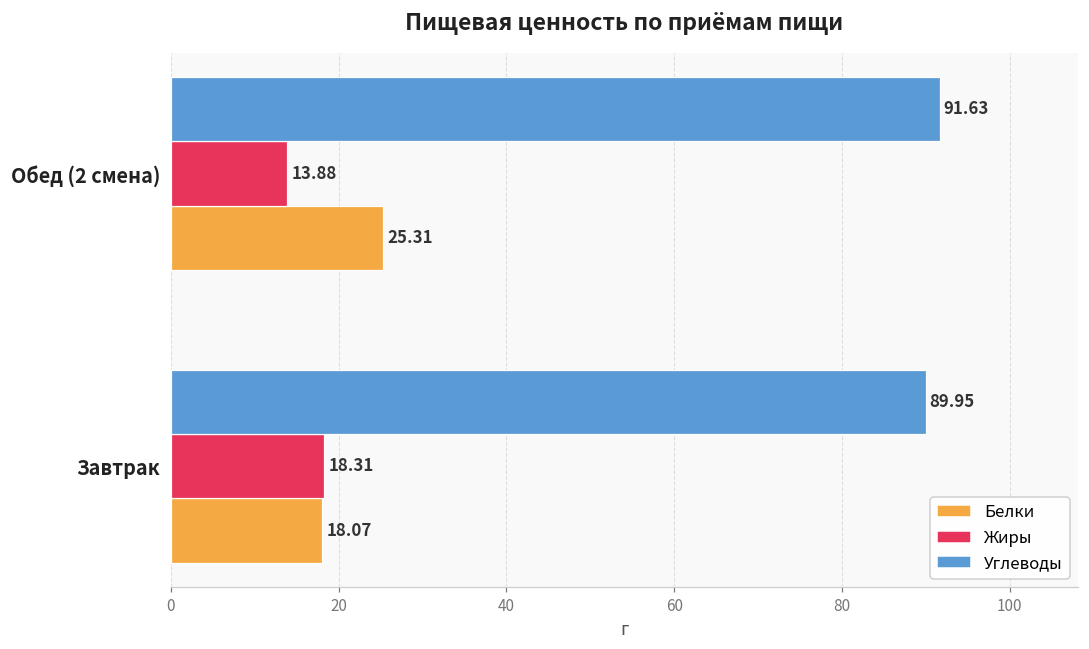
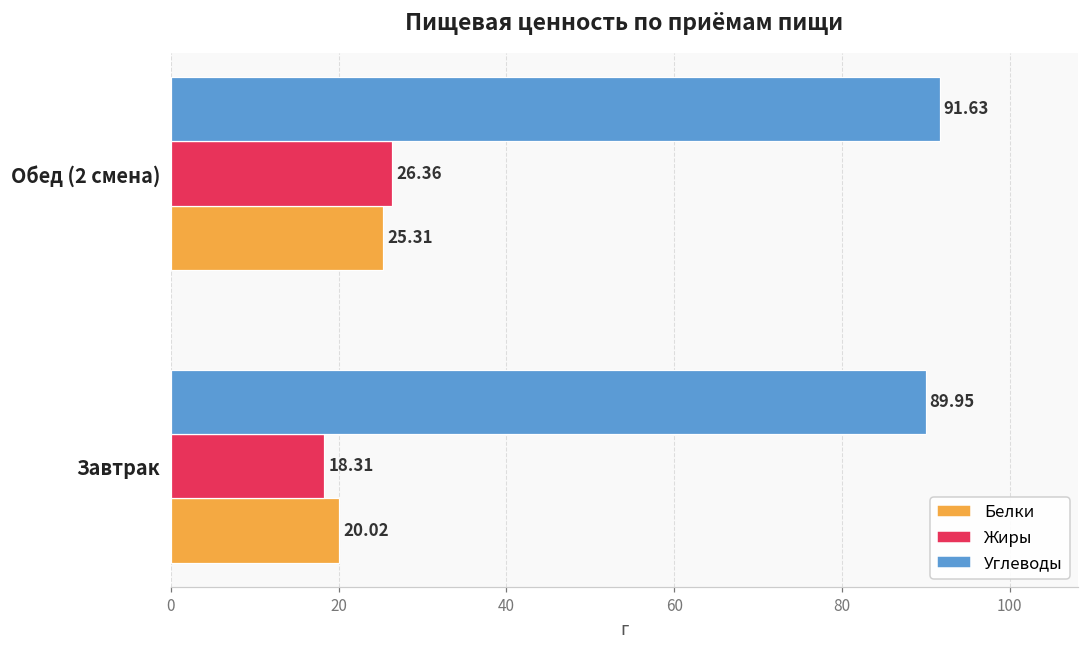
Жиры, Обед (2 смена): 13.88 -> 26.36
Белки, Завтрак: 18.07 -> 20.02
